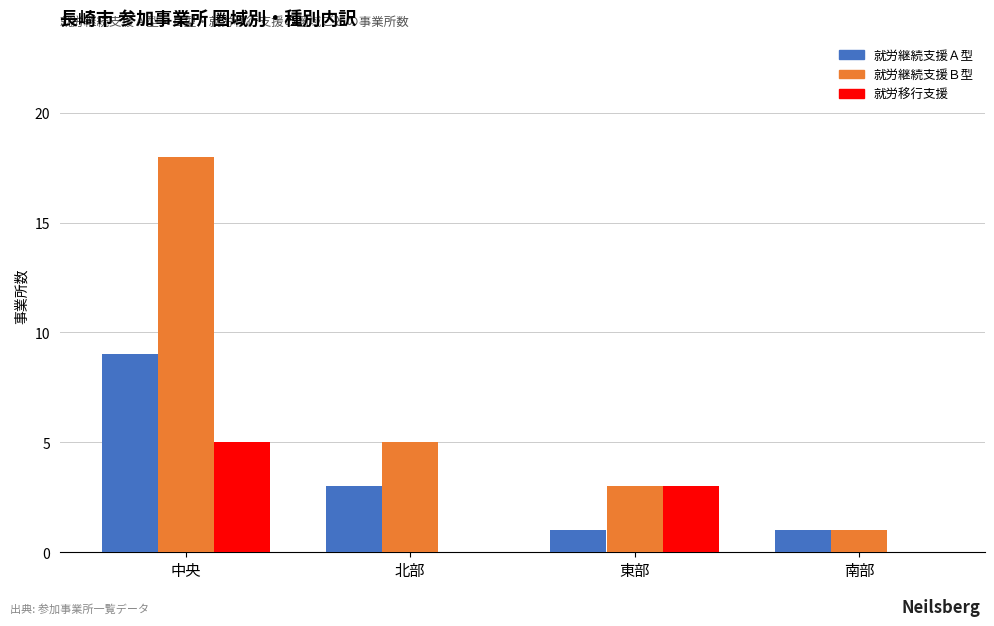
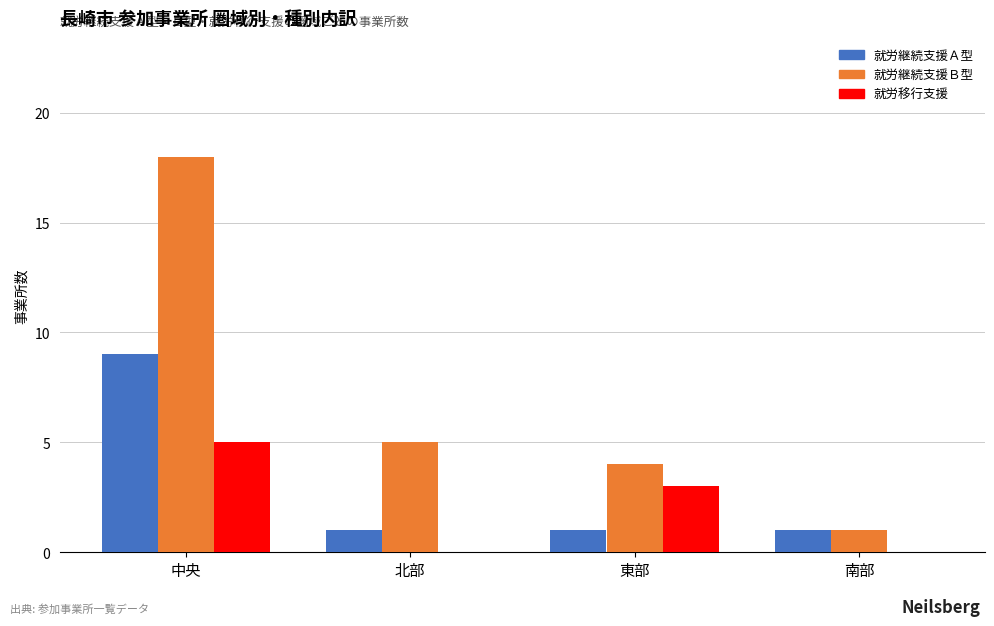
就労継続支援Ａ型, 北部: 3 -> 1
就労継続支援Ｂ型, 東部: 3 -> 4
